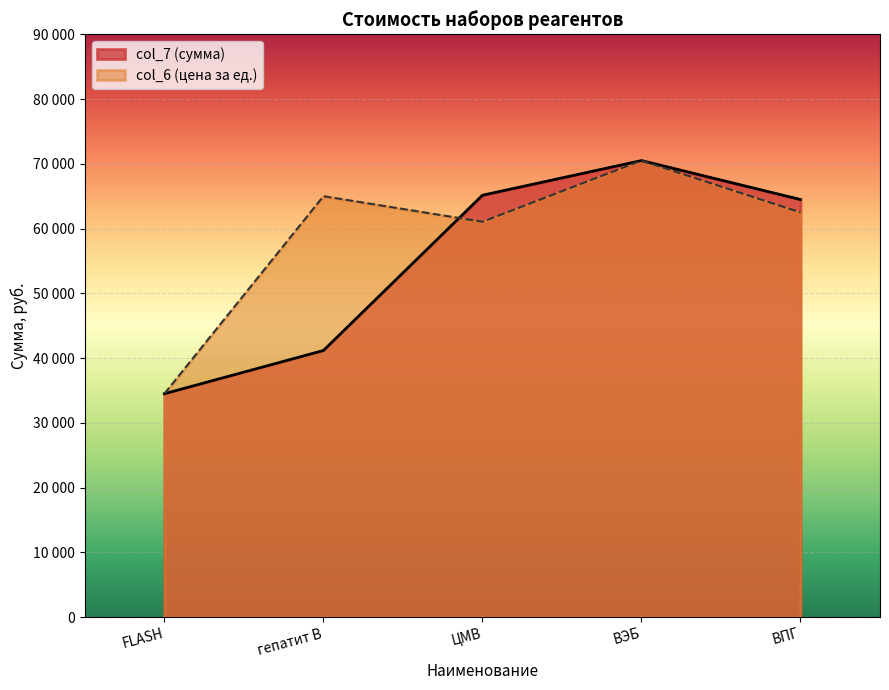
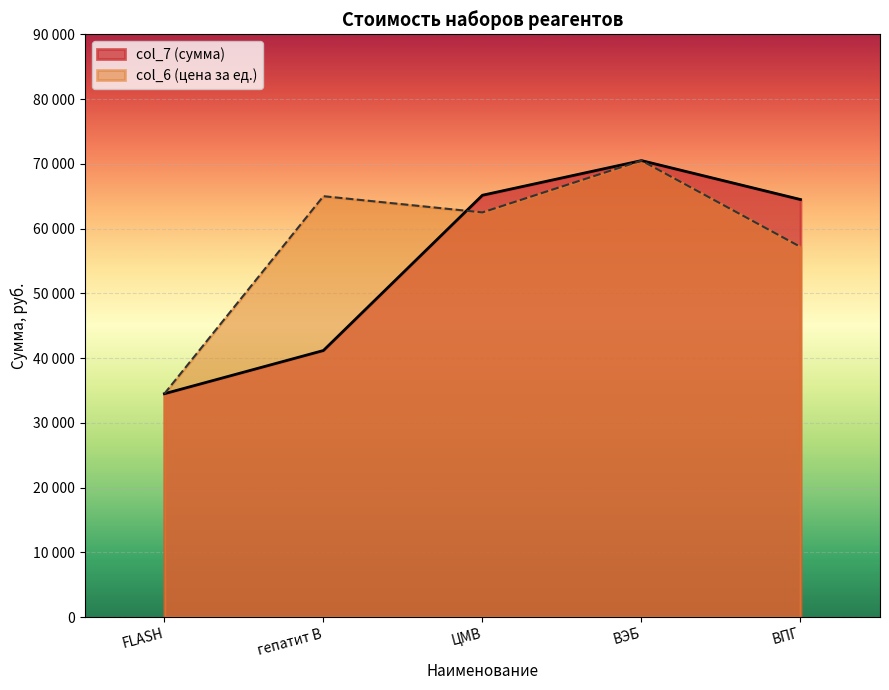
col_6 (цена за ед.), ЦМВ: 61000 -> 63000
col_6 (цена за ед.), ВПГ: 63000 -> 57000
